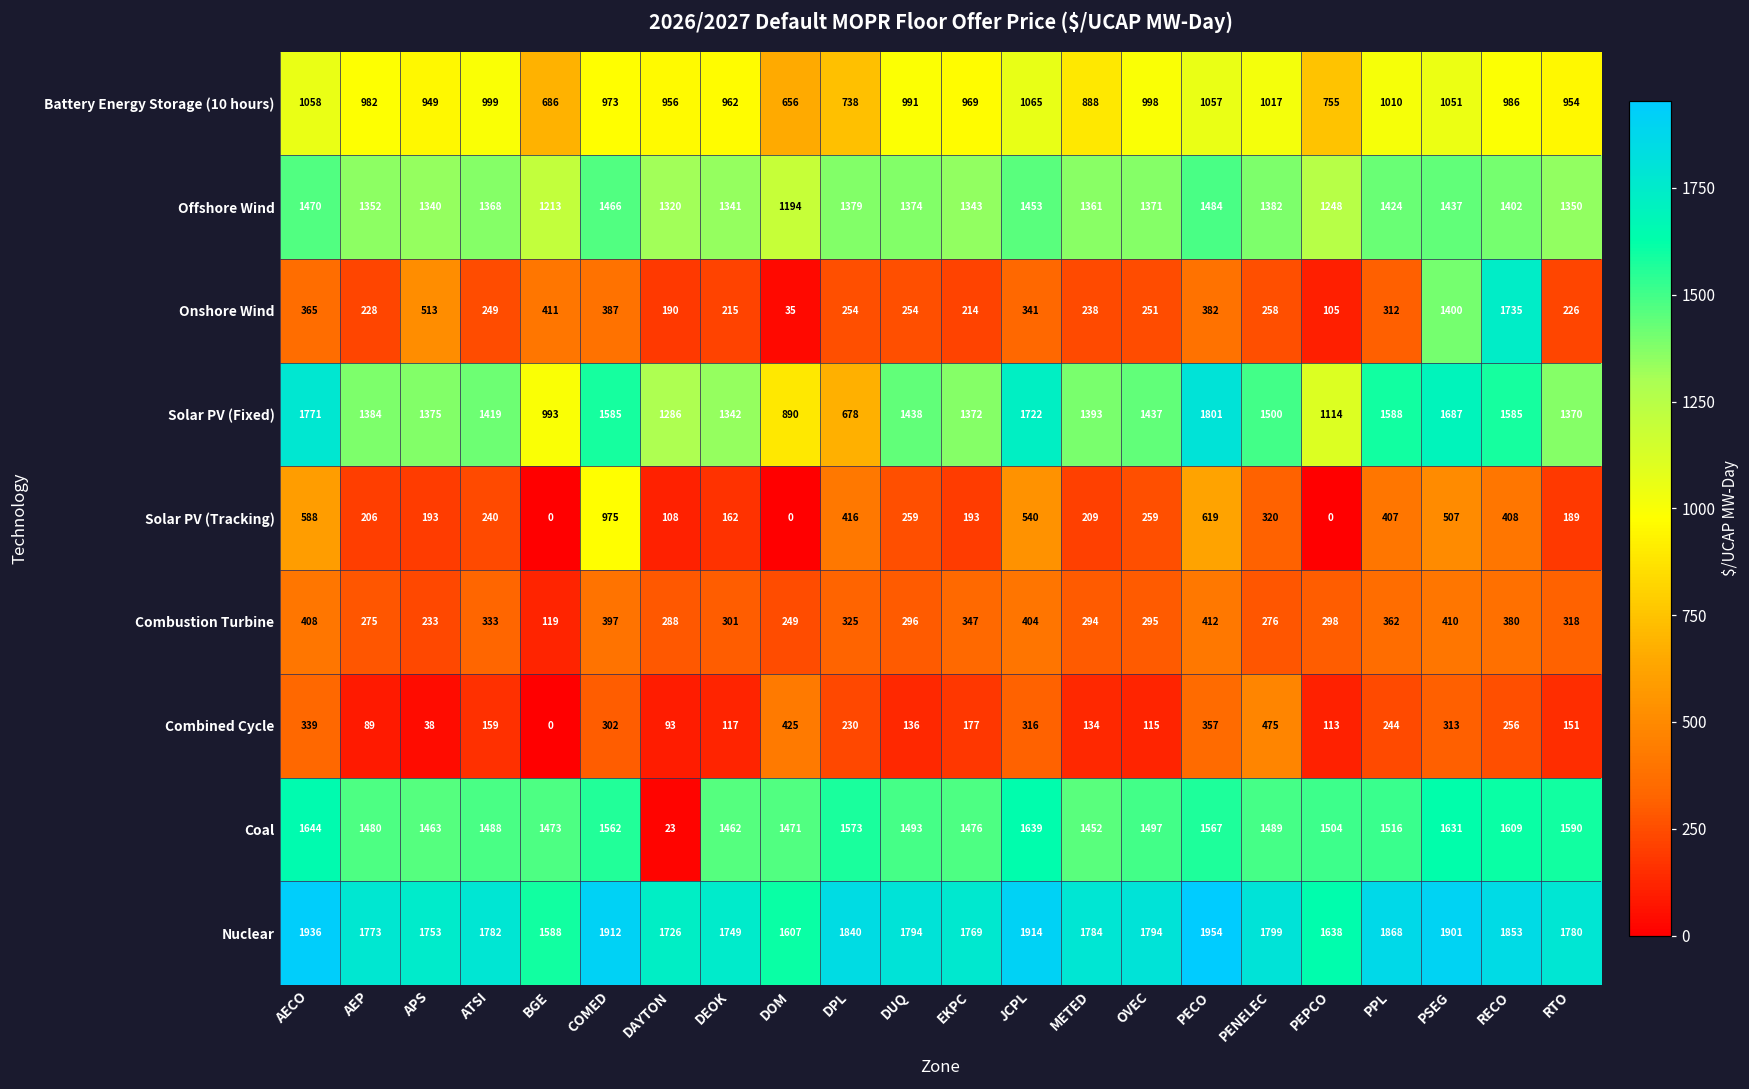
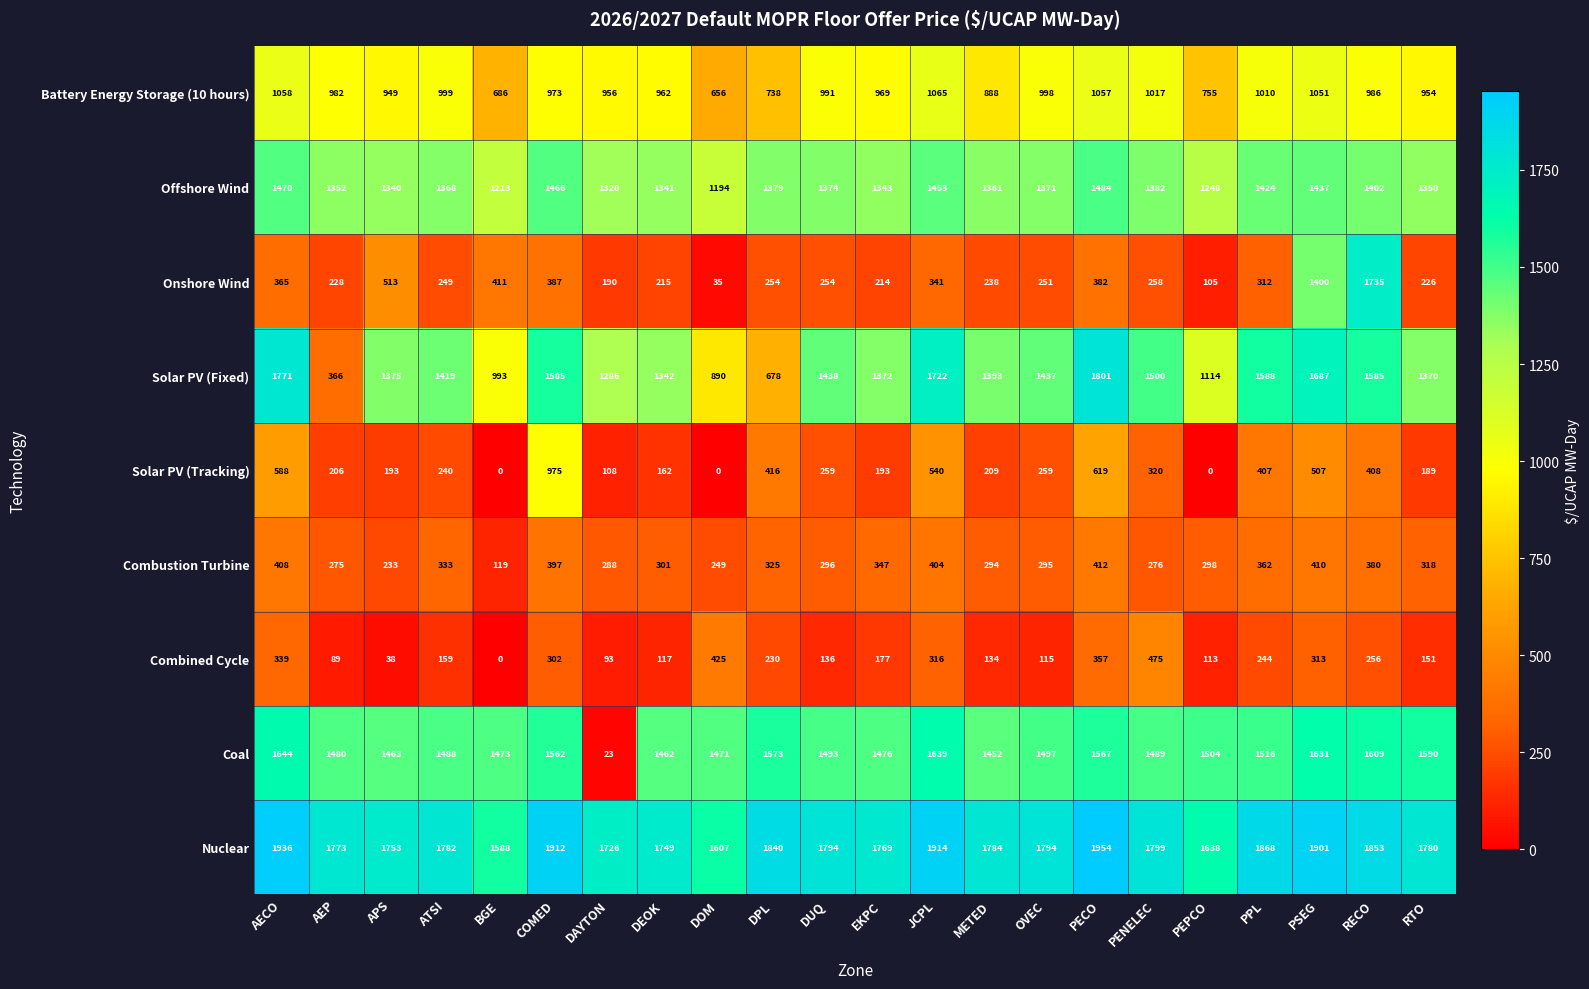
Solar PV (Fixed), AEP: 1384 -> 366
